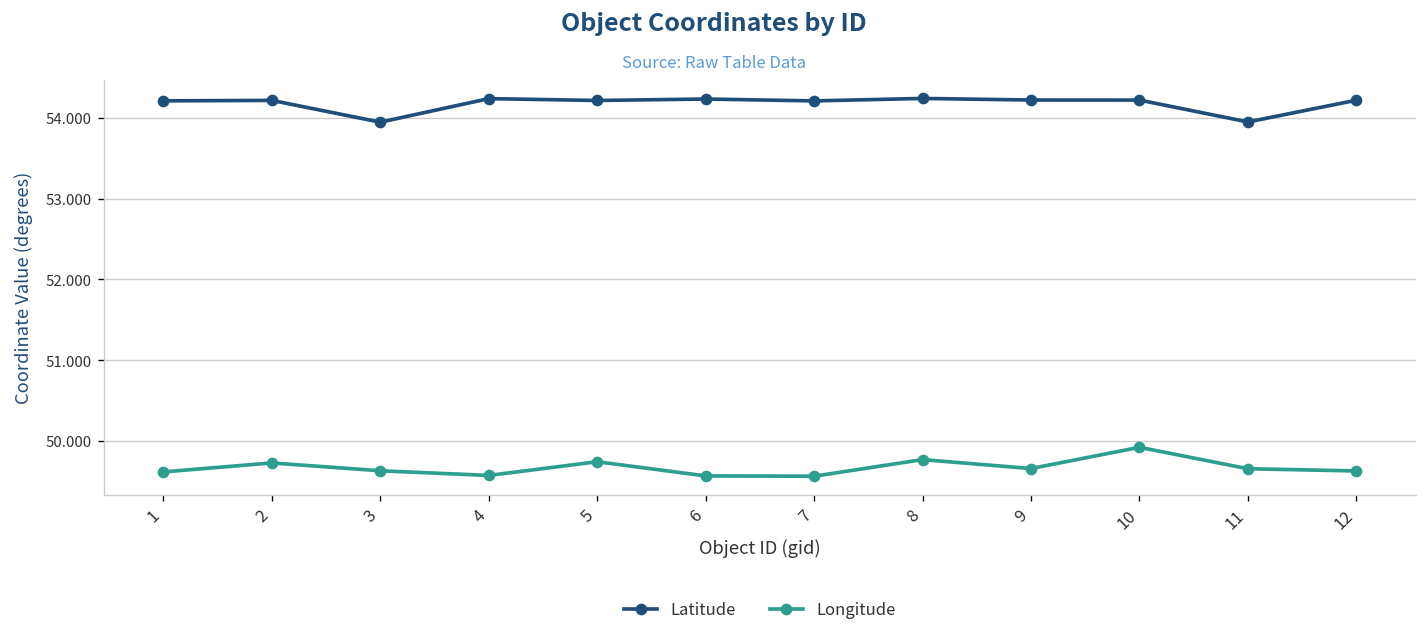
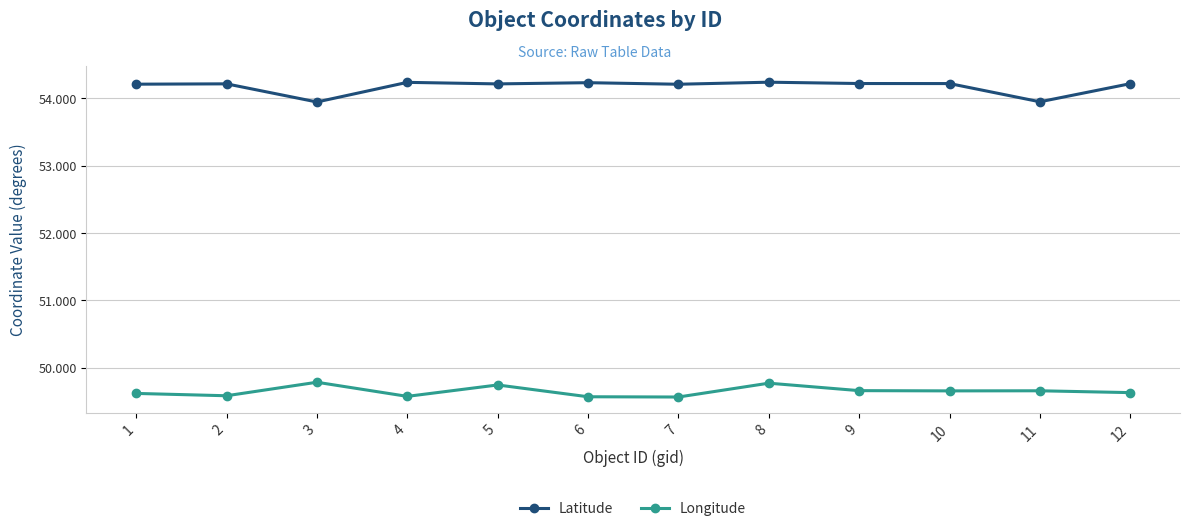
Longitude, 2: 49.7 -> 49.6
Longitude, 3: 49.6 -> 49.8
Longitude, 10: 49.9 -> 49.7
